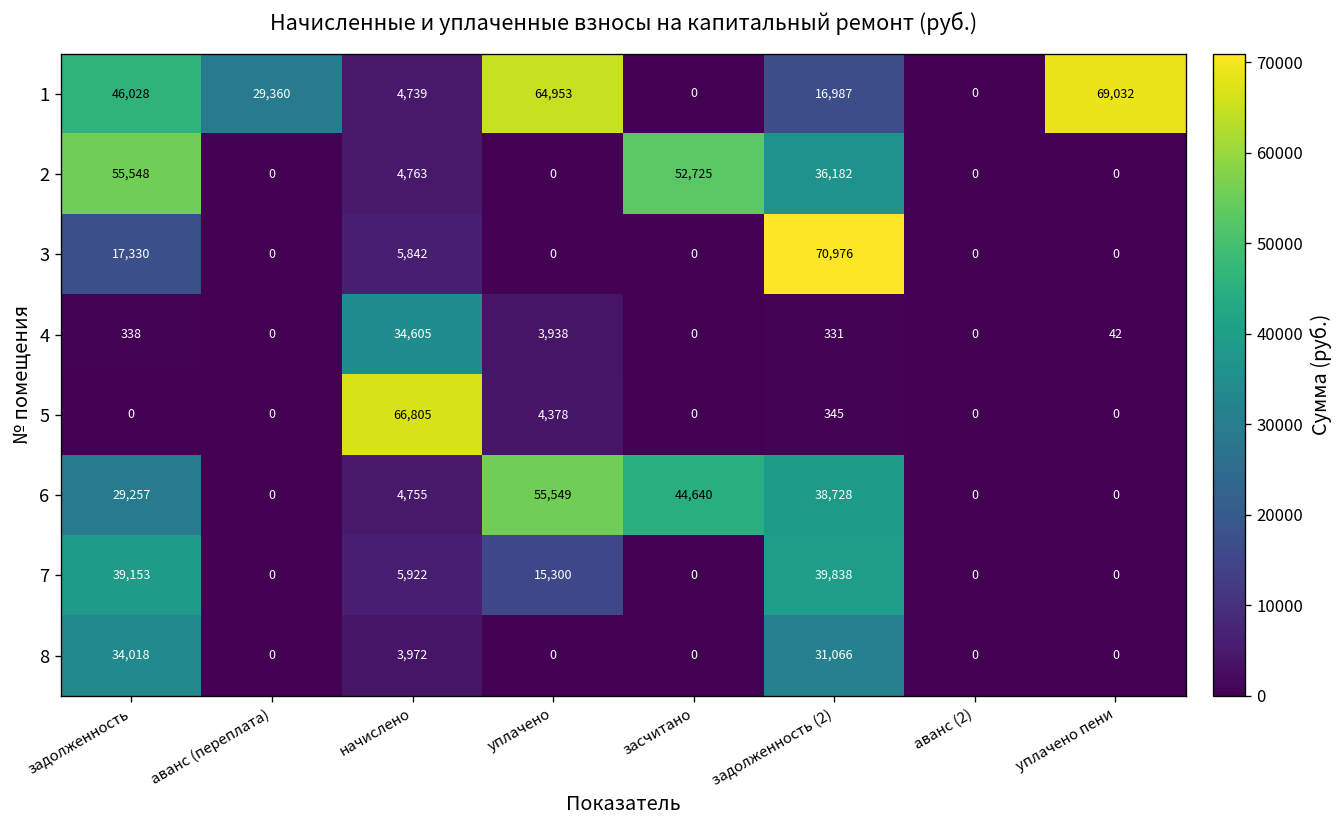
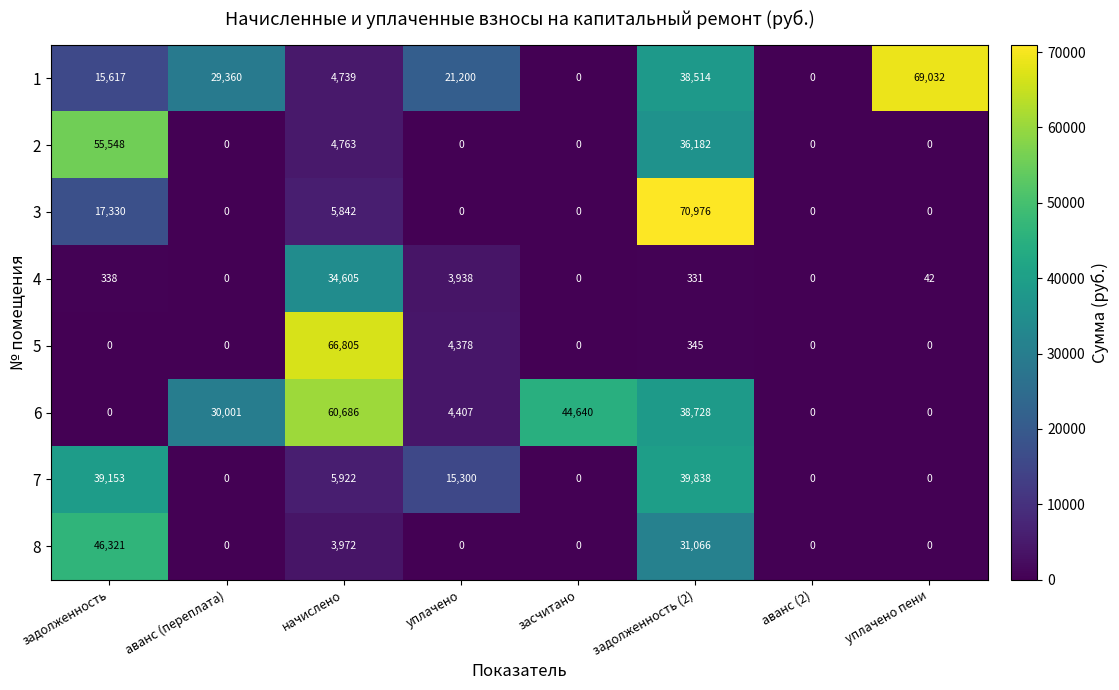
1, задолженность: 46,028 -> 15,617
1, уплачено: 64,953 -> 21,200
1, задолженность (2): 16,987 -> 38,514
2, засчитано: 52,725 -> 0
6, задолженность: 29,257 -> 0
6, аванс (переплата): 0 -> 30,001
6, начислено: 4,755 -> 60,686
6, уплачено: 55,549 -> 4,407
8, задолженность: 34,018 -> 46,321
